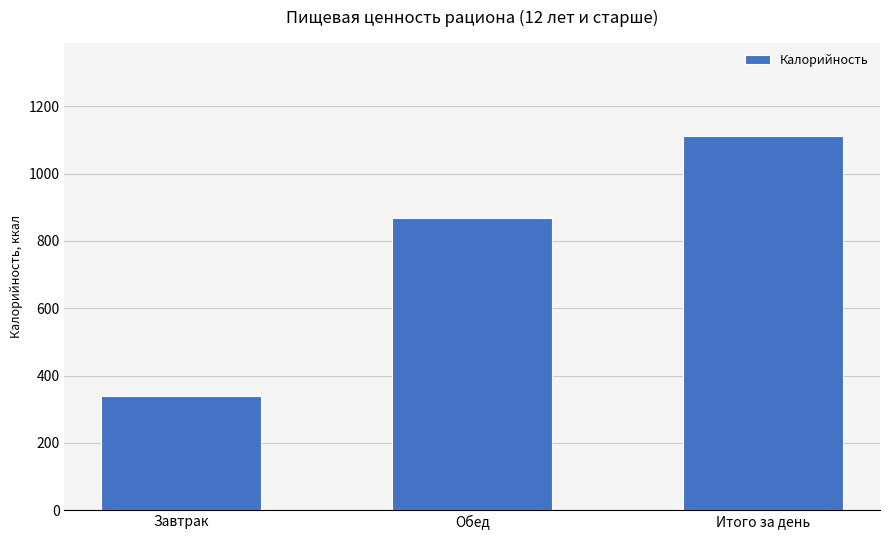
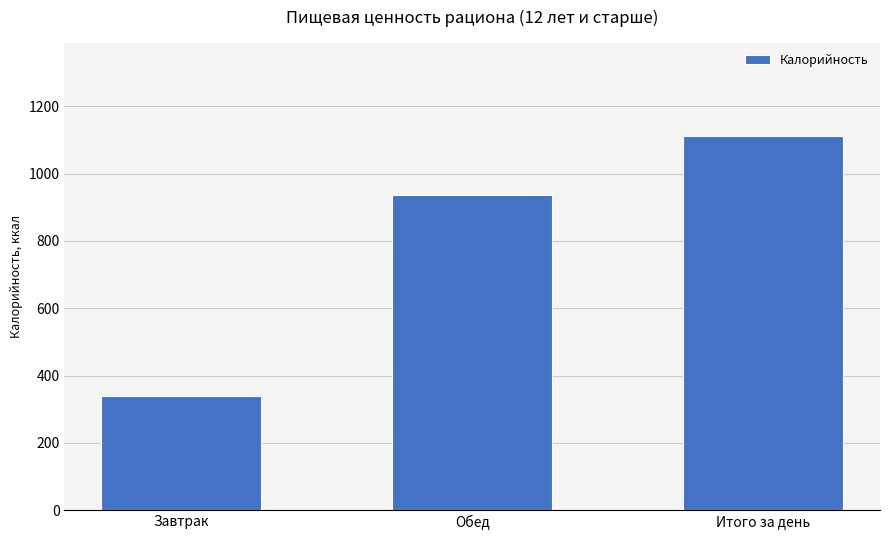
Обед: 870 -> 940
